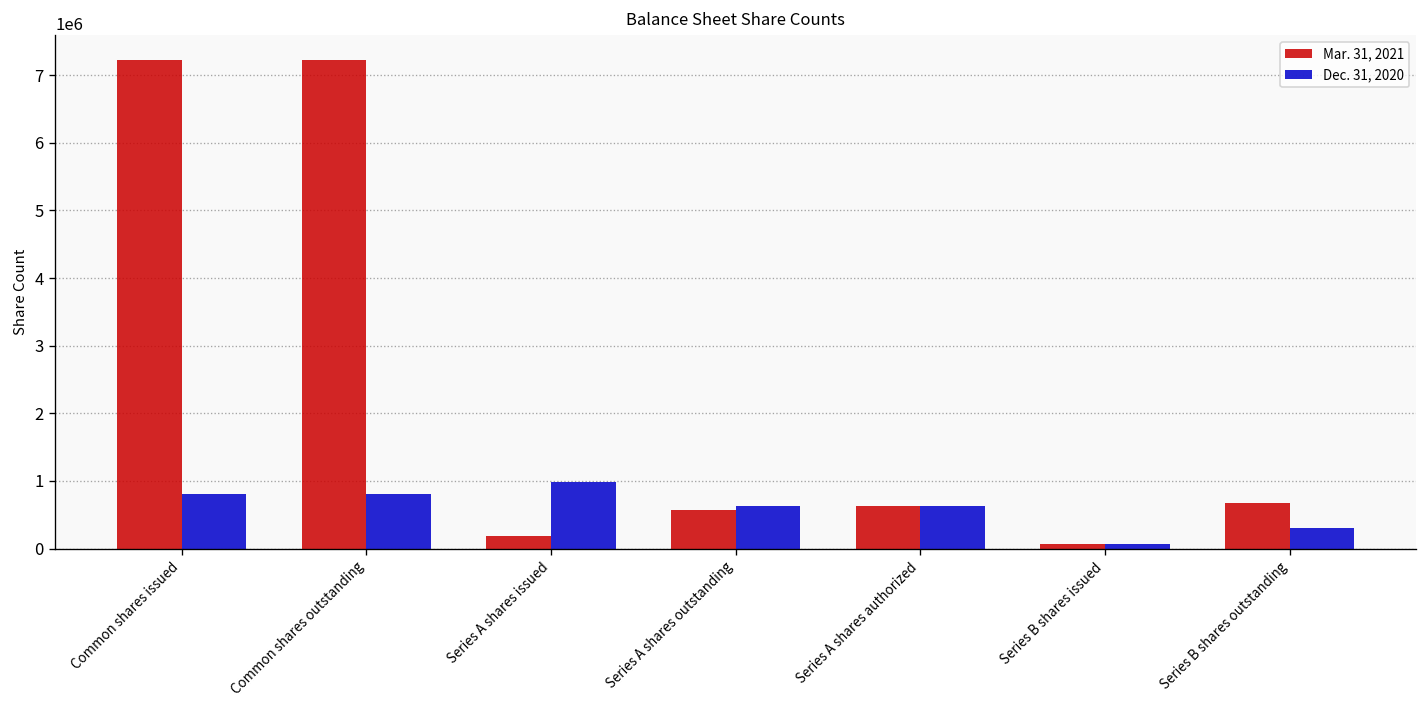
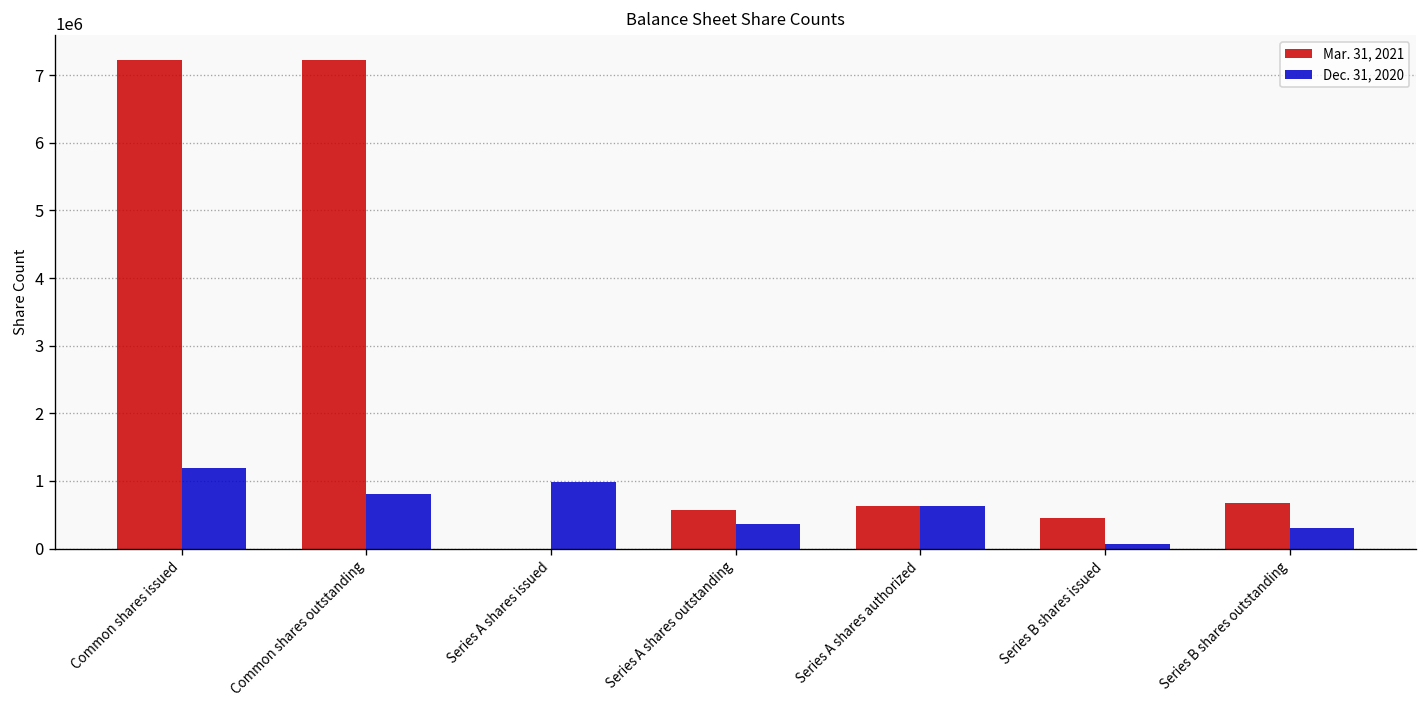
Dec. 31, 2020, Common shares issued: 800000 -> 1200000
Mar. 31, 2021, Series A shares issued: 200000 -> 0
Dec. 31, 2020, Series A shares outstanding: 600000 -> 400000
Mar. 31, 2021, Series B shares issued: 100000 -> 500000
